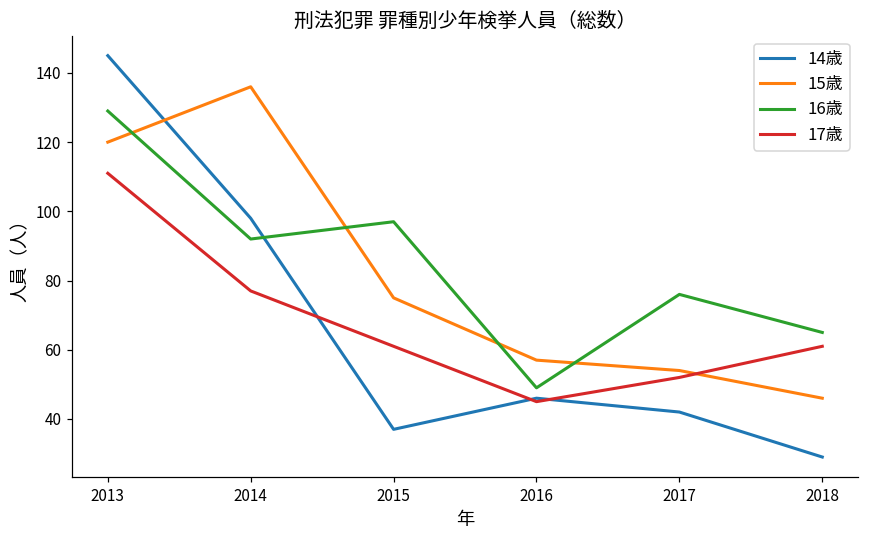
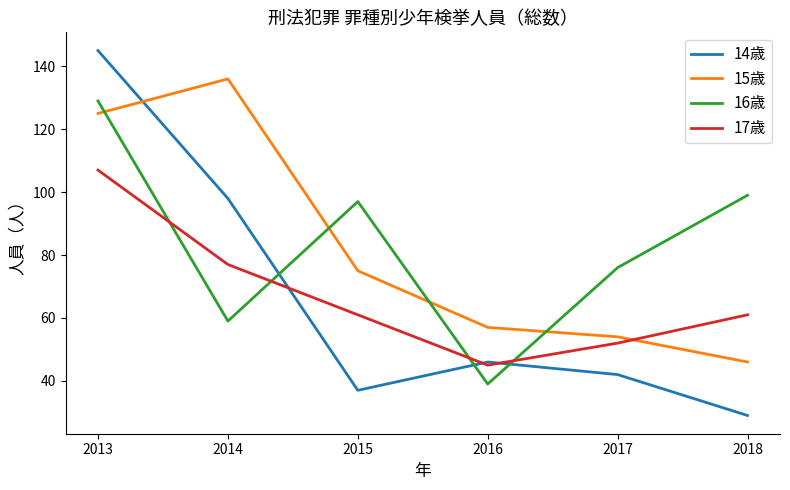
15歳, 2013: 120 -> 125
17歳, 2013: 111 -> 107
16歳, 2014: 92 -> 59
16歳, 2016: 49 -> 39
16歳, 2018: 65 -> 99
